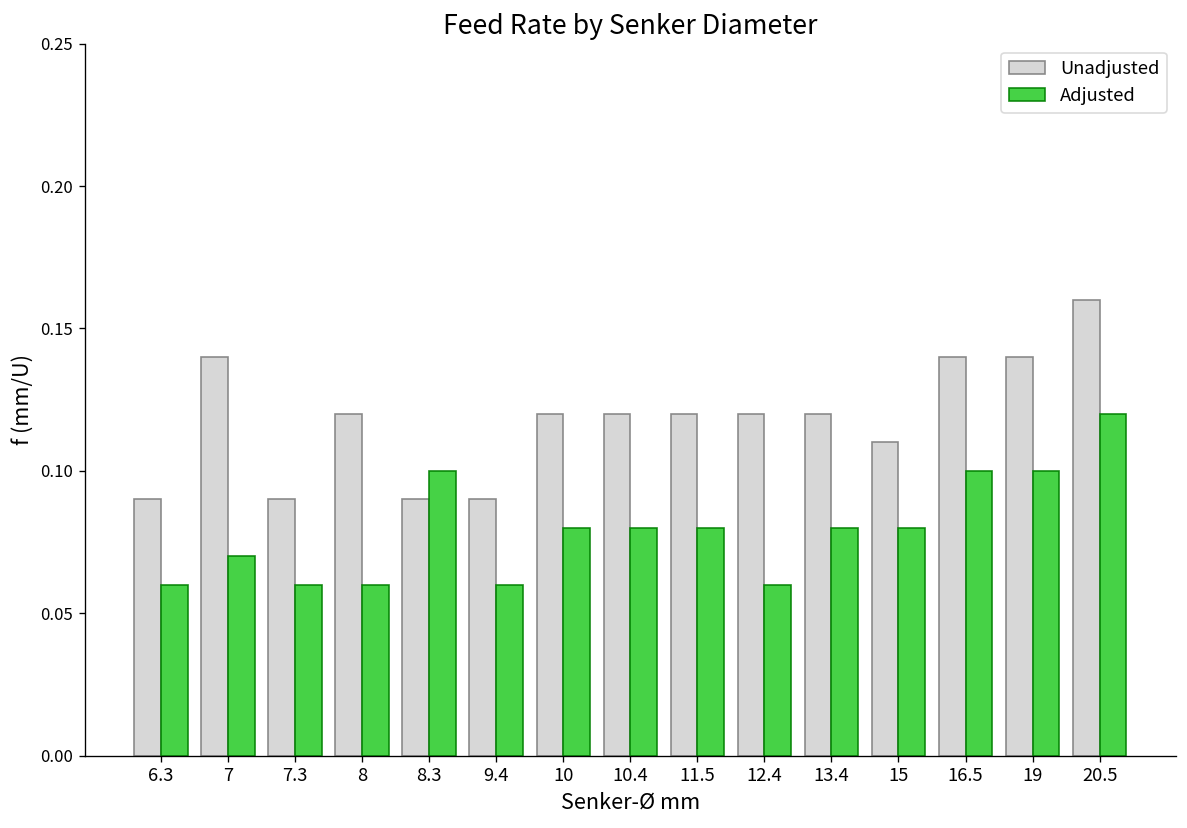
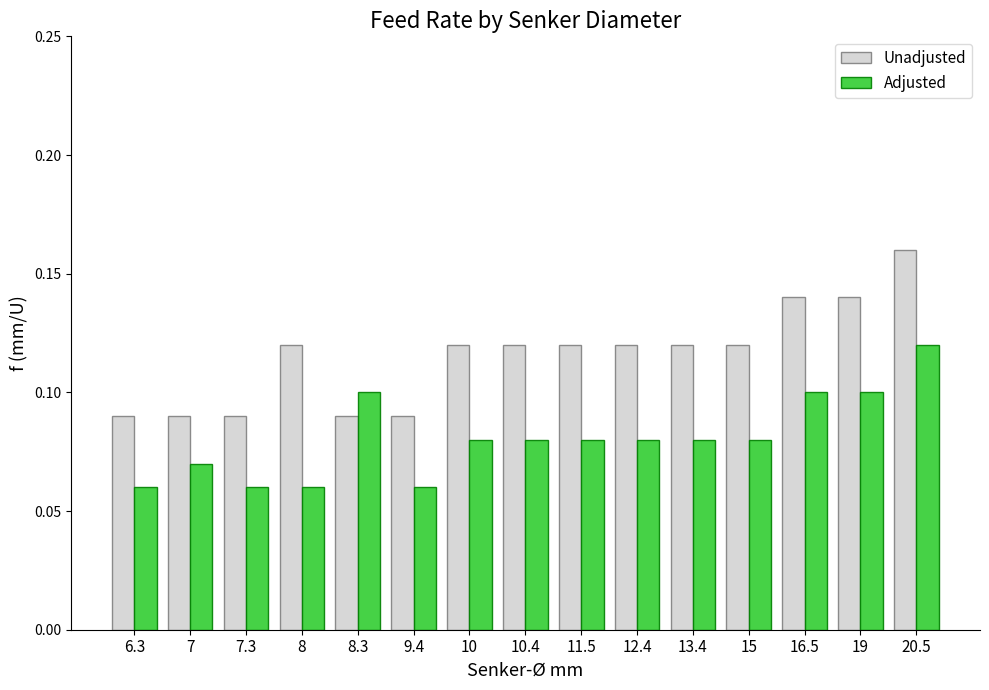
Unadjusted, 7: 0.14 -> 0.09
Adjusted, 12.4: 0.06 -> 0.08
Unadjusted, 15: 0.11 -> 0.12
